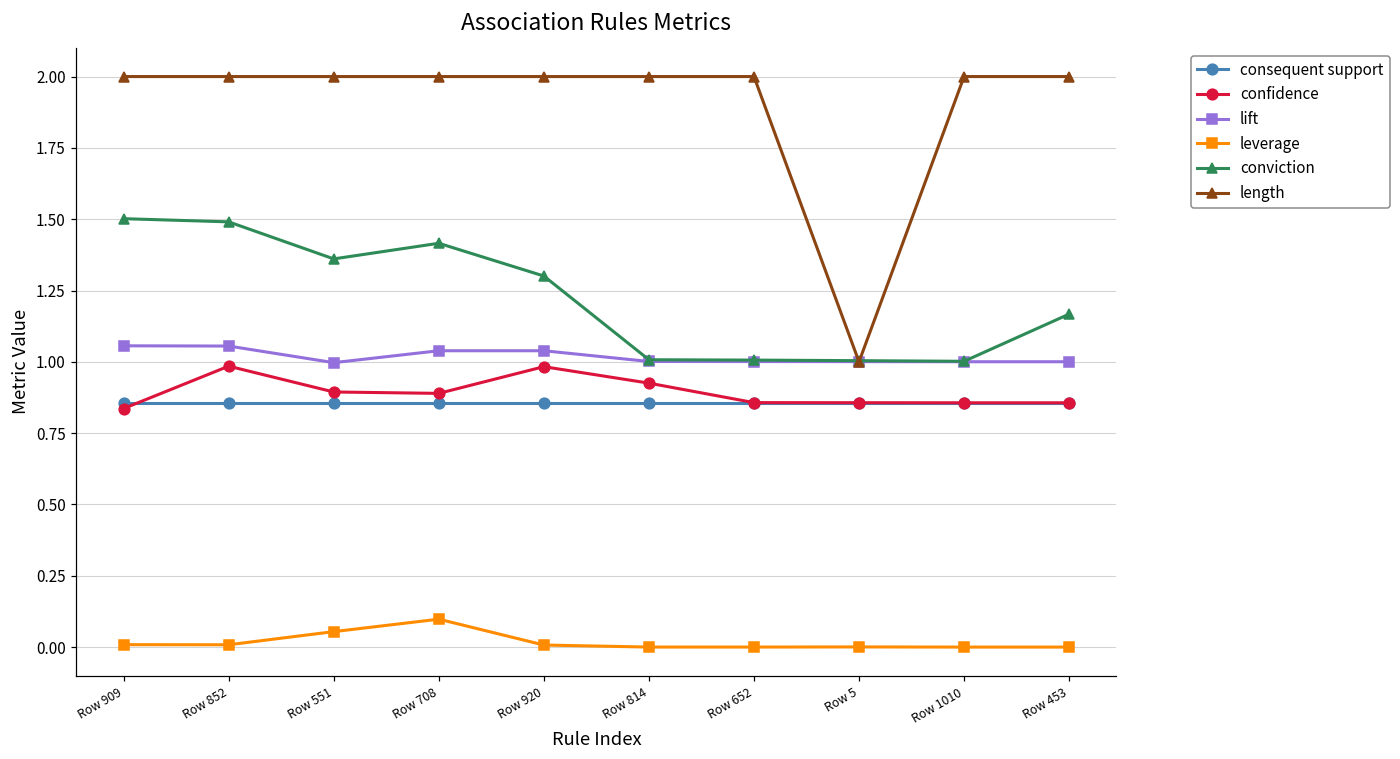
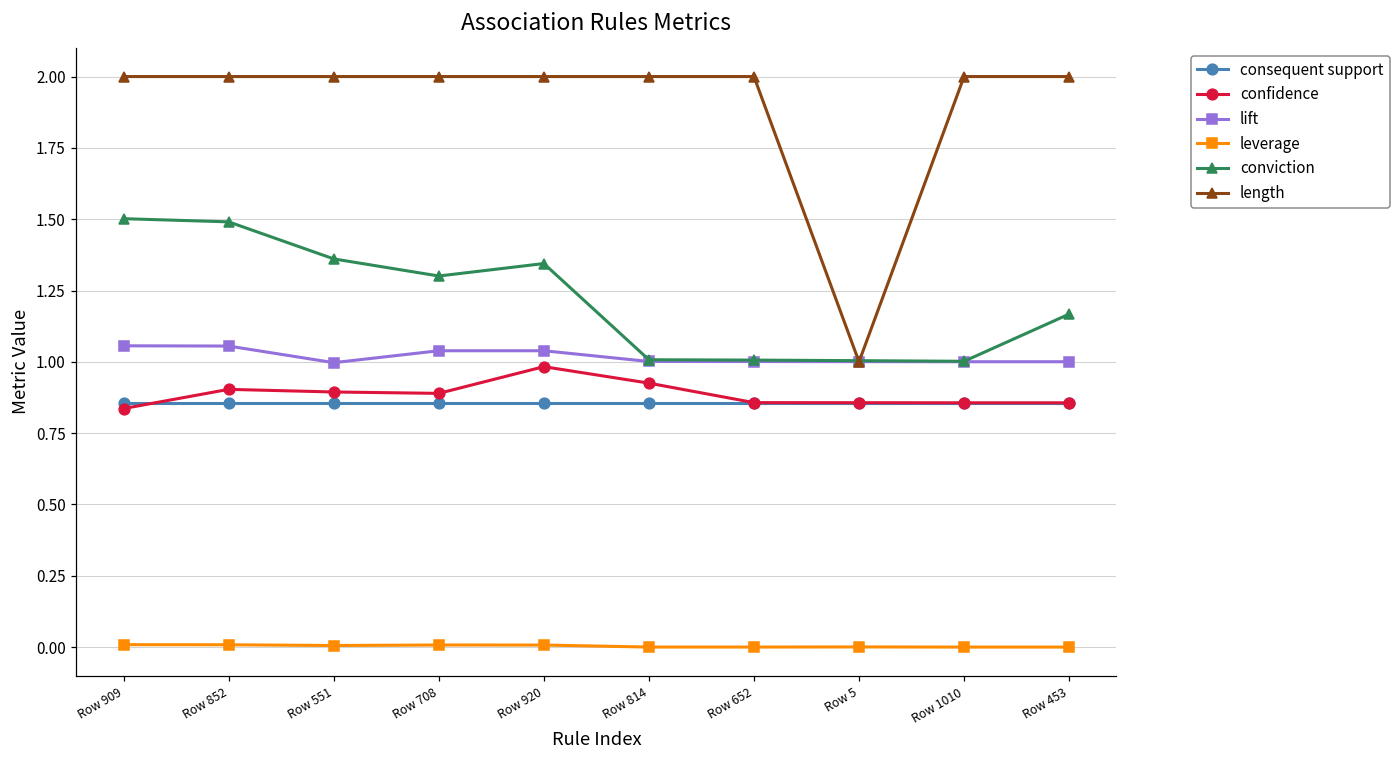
confidence, Row 852: 0.98 -> 0.90
leverage, Row 551: 0.05 -> 0.01
leverage, Row 708: 0.10 -> 0.01
conviction, Row 708: 1.42 -> 1.30
conviction, Row 920: 1.30 -> 1.34
